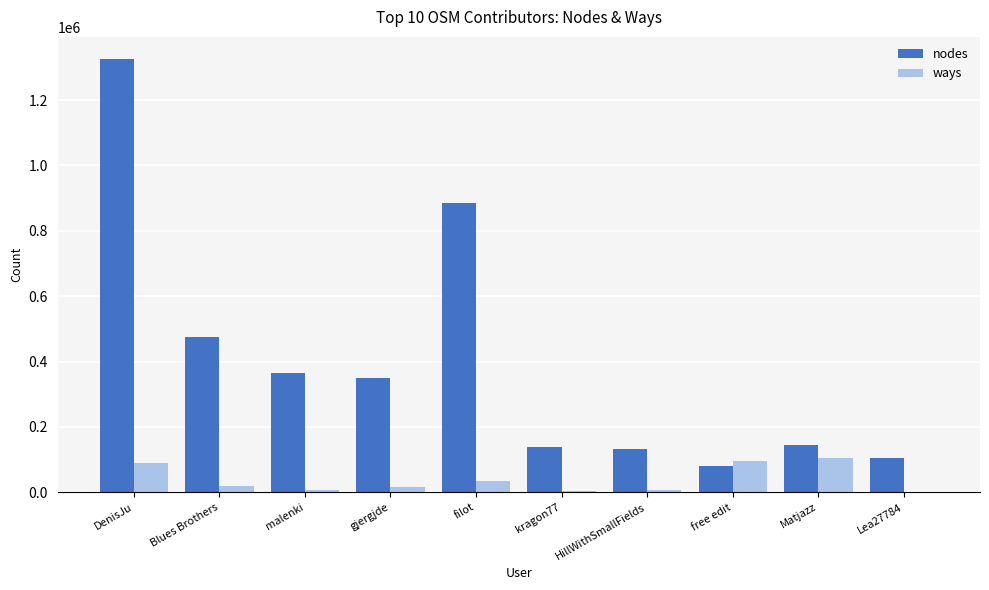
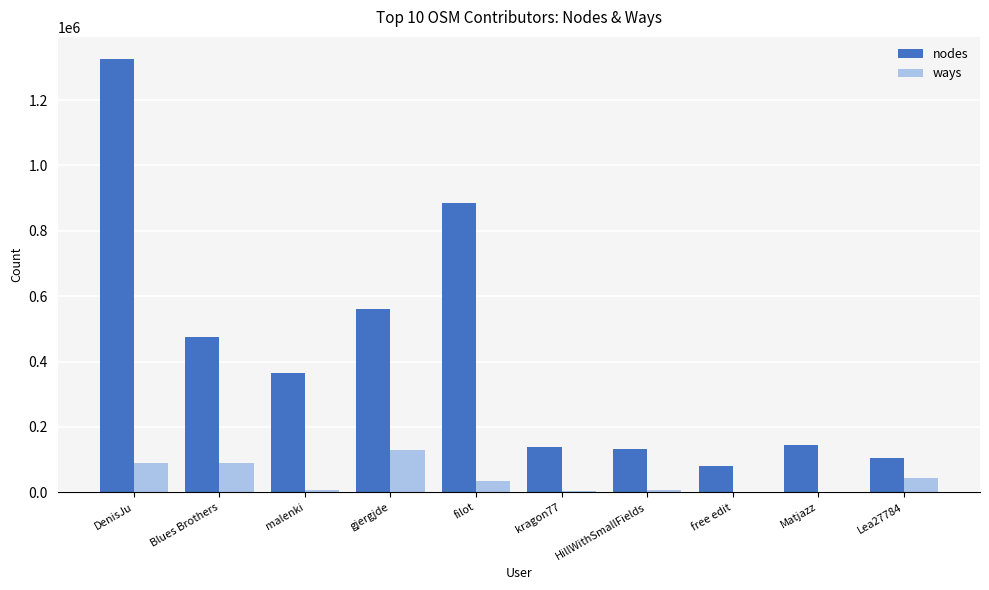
ways, Blues Brothers: 20000 -> 90000
nodes, gjergjde: 350000 -> 560000
ways, gjergjde: 20000 -> 130000
ways, free edit: 100000 -> 0
ways, Matjazz: 100000 -> 0
ways, Lea27784: 0 -> 40000
